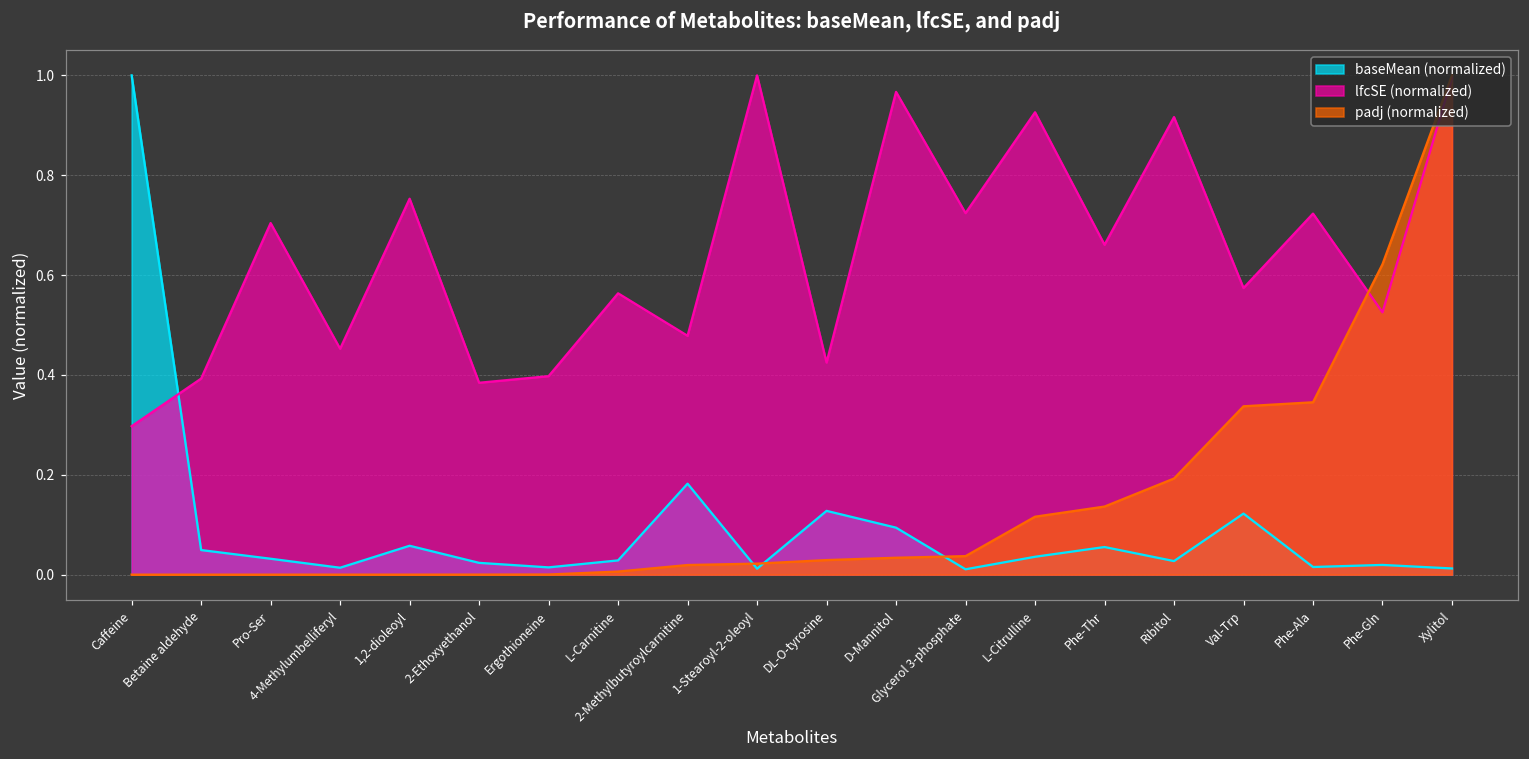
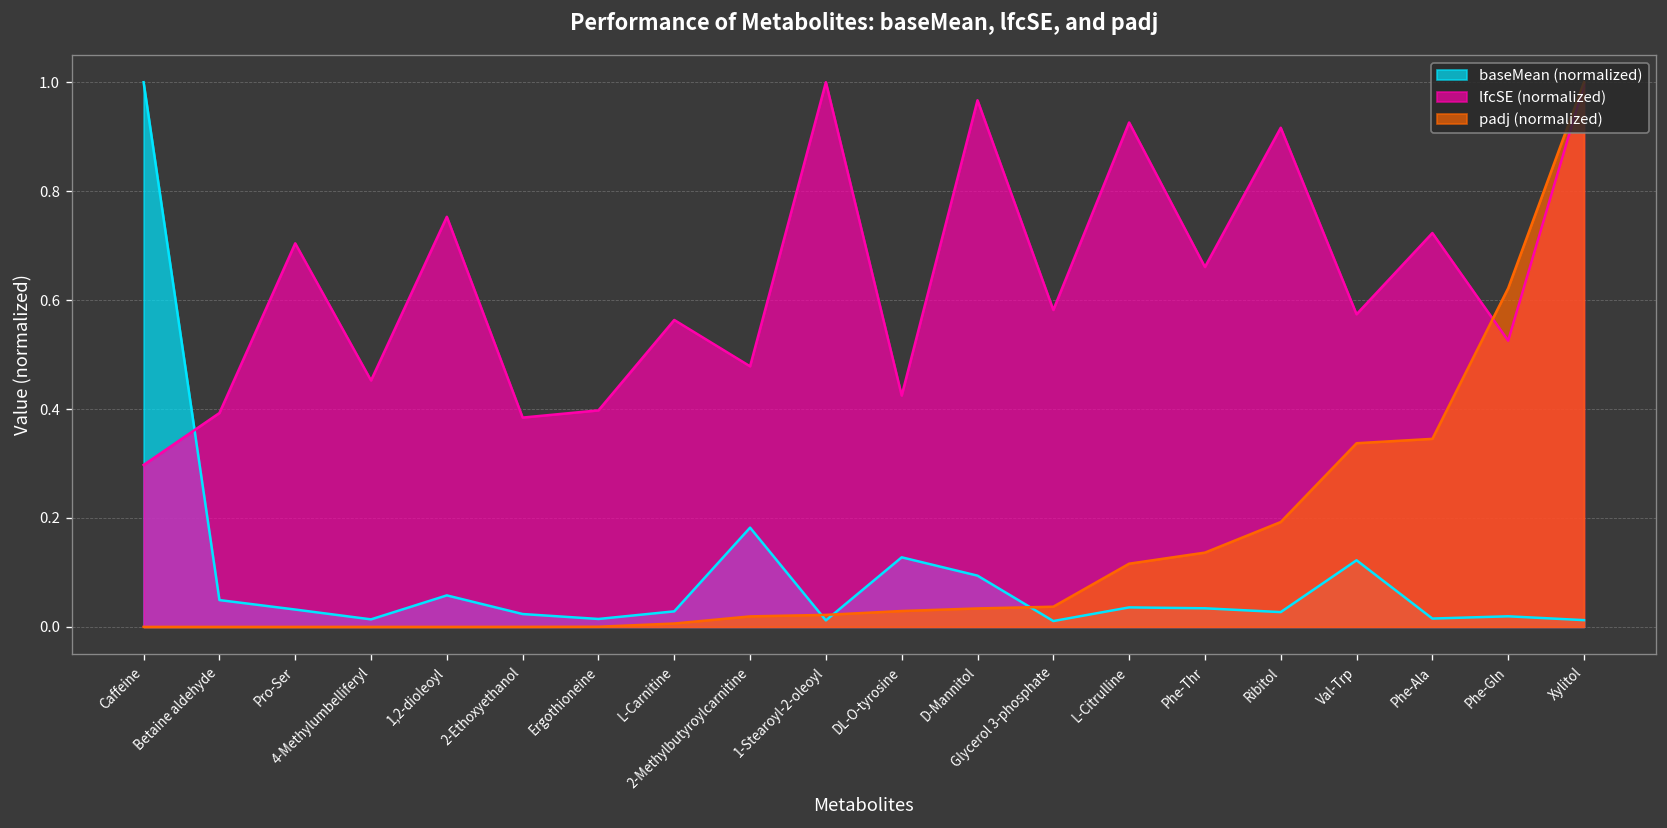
lfcSE (normalized), Glycerol 3-phosphate: 0.72 -> 0.58
baseMean (normalized), Phe-Thr: 0.06 -> 0.03
